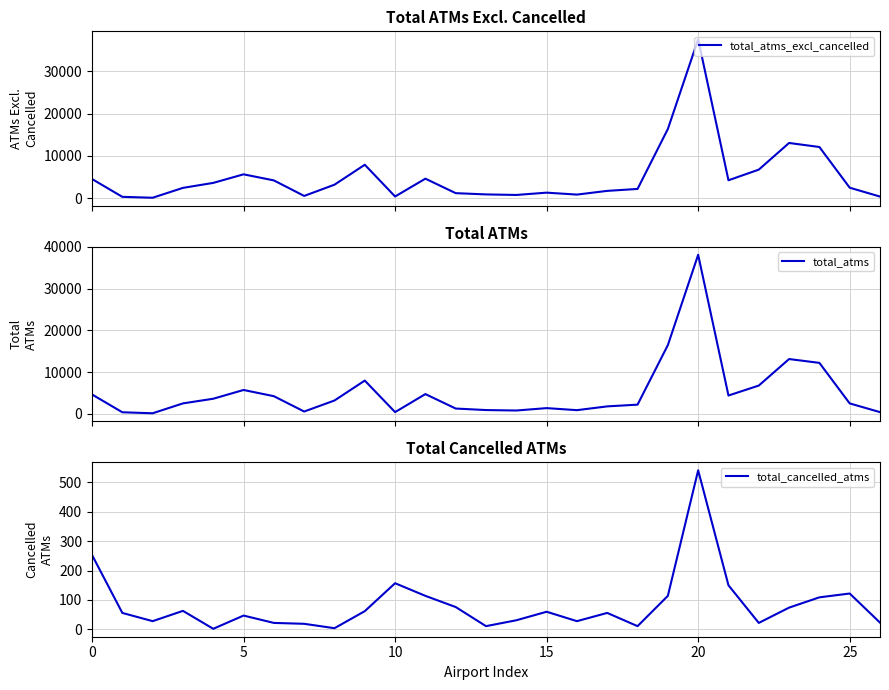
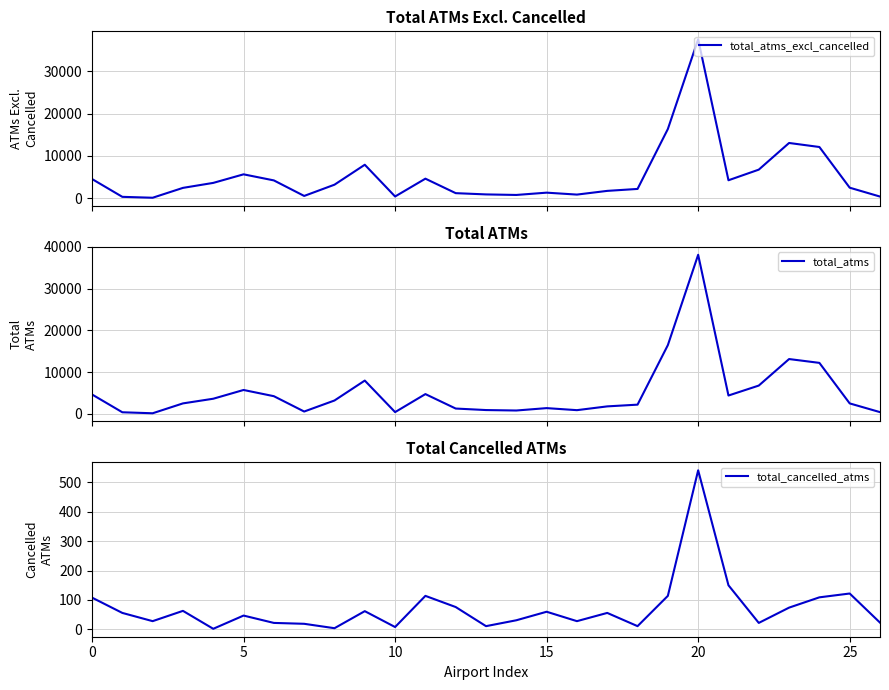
Total Cancelled ATMs, 0: 250 -> 110
Total Cancelled ATMs, 10: 160 -> 10
